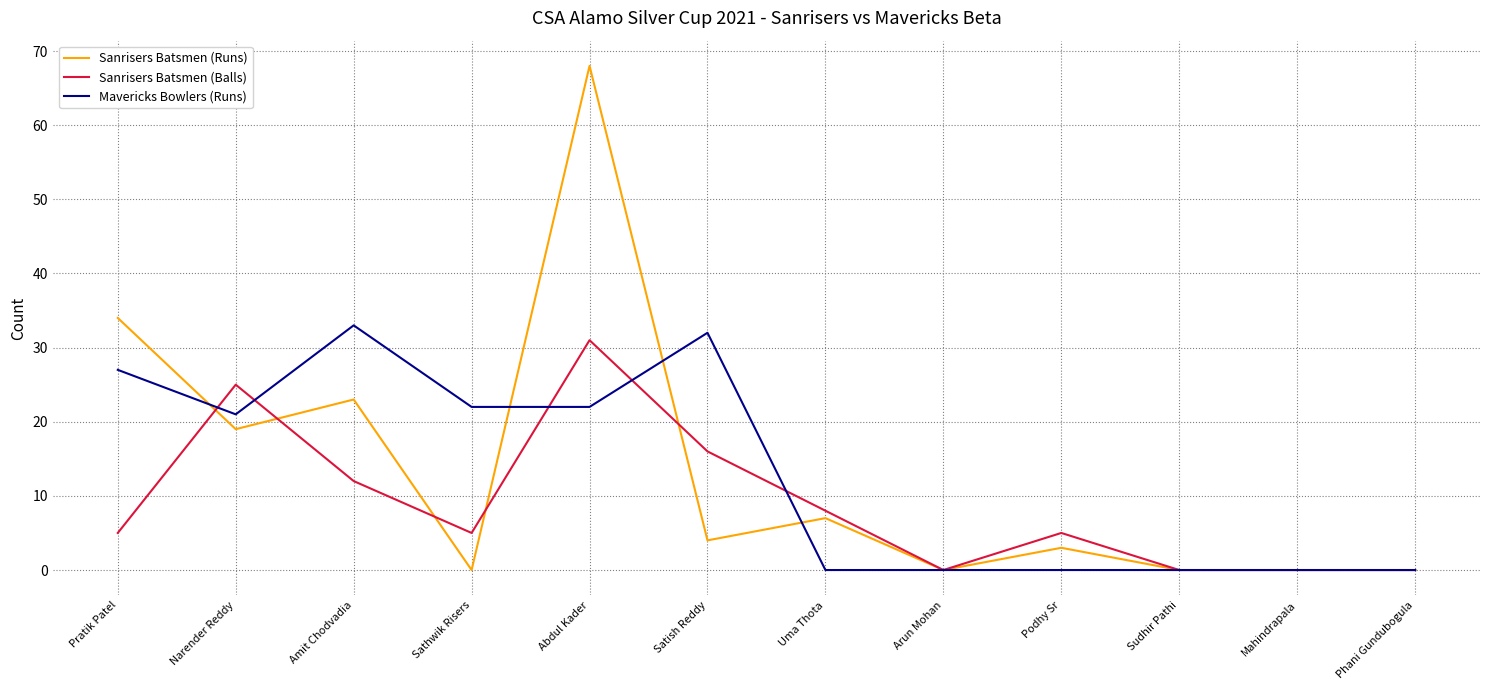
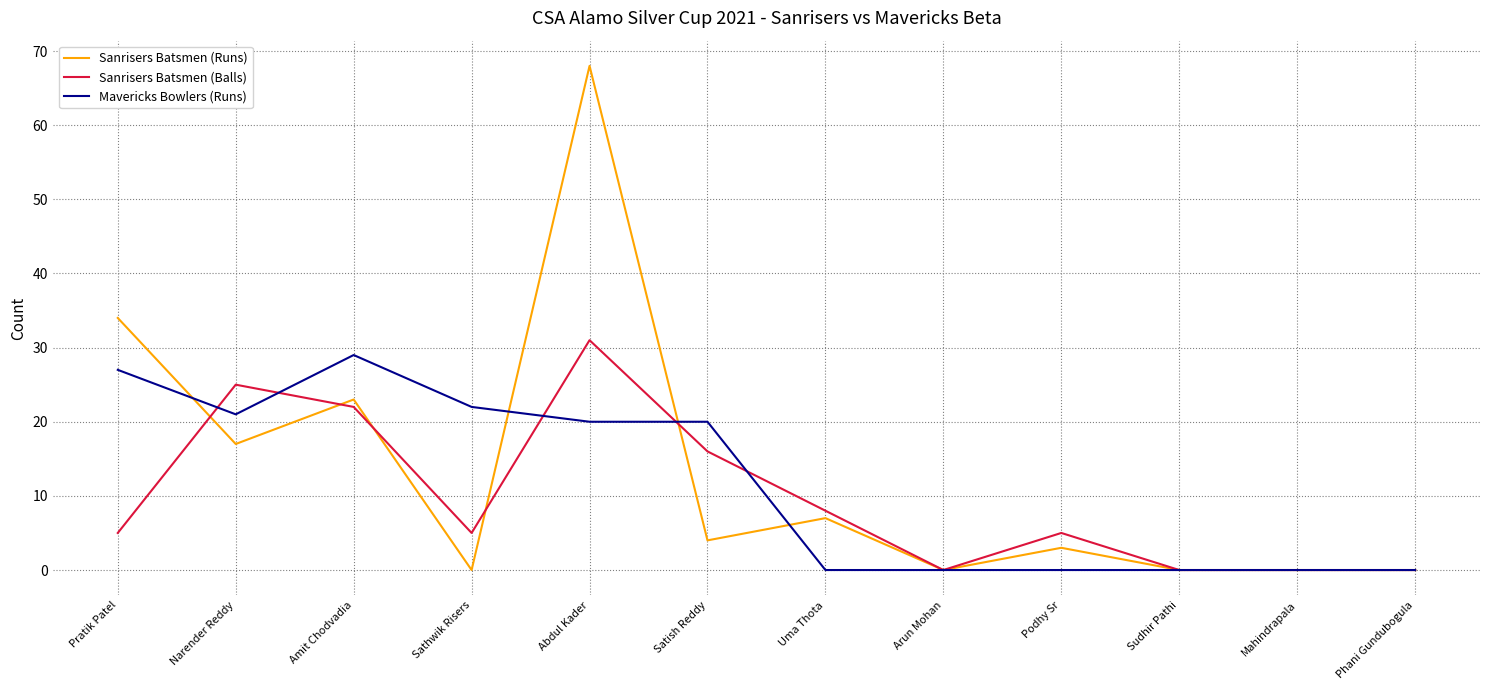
Sanrisers Batsmen (Runs), Narender Reddy: 19 -> 17
Sanrisers Batsmen (Balls), Amit Chodvadia: 12 -> 22
Mavericks Bowlers (Runs), Amit Chodvadia: 33 -> 29
Mavericks Bowlers (Runs), Abdul Kader: 22 -> 20
Mavericks Bowlers (Runs), Satish Reddy: 32 -> 20
